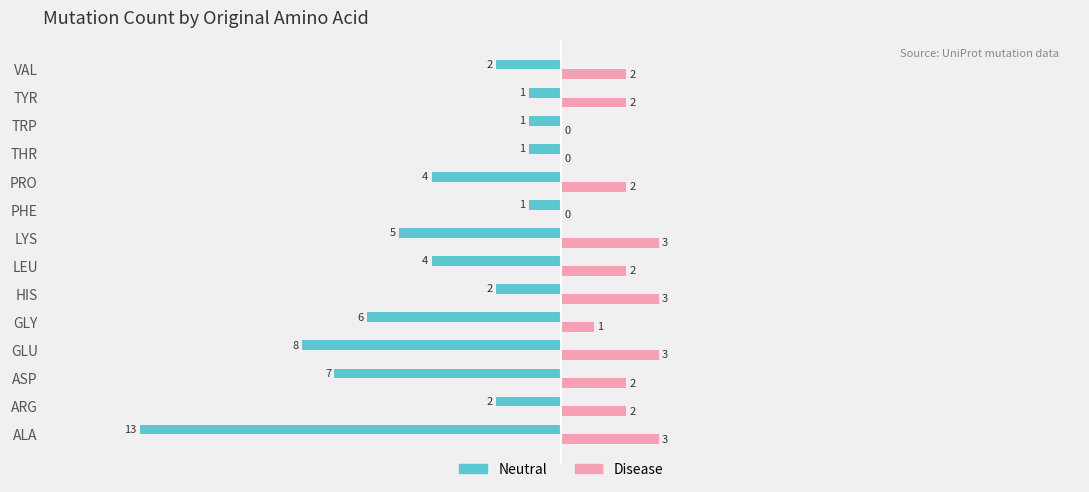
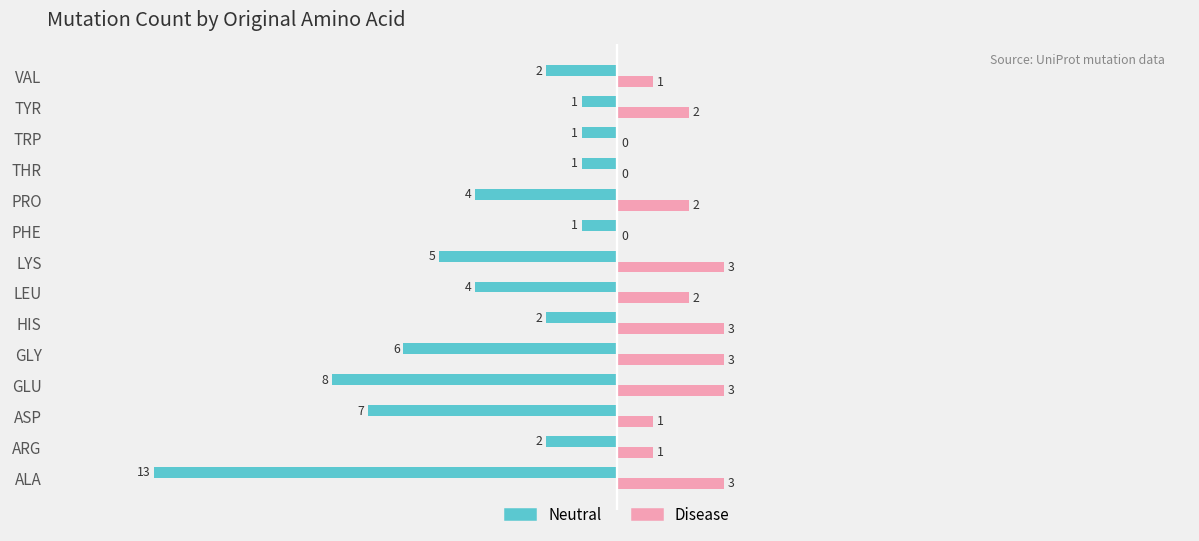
Disease, VAL: 2 -> 1
Disease, GLY: 1 -> 3
Disease, ASP: 2 -> 1
Disease, ARG: 2 -> 1
